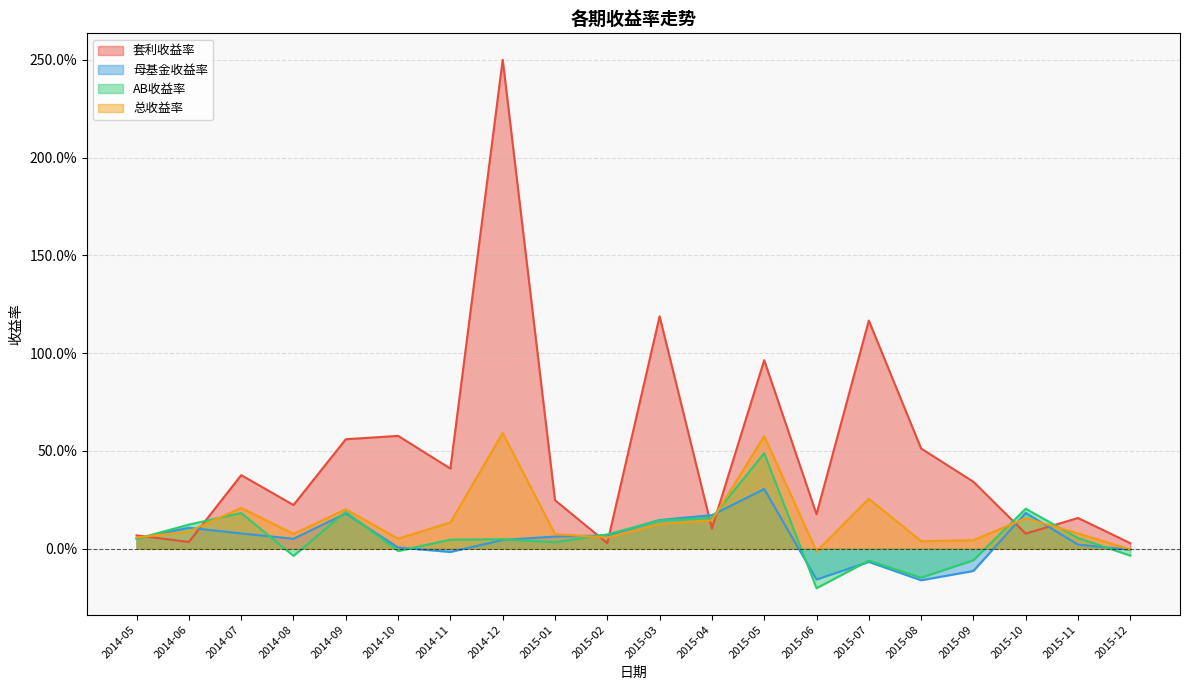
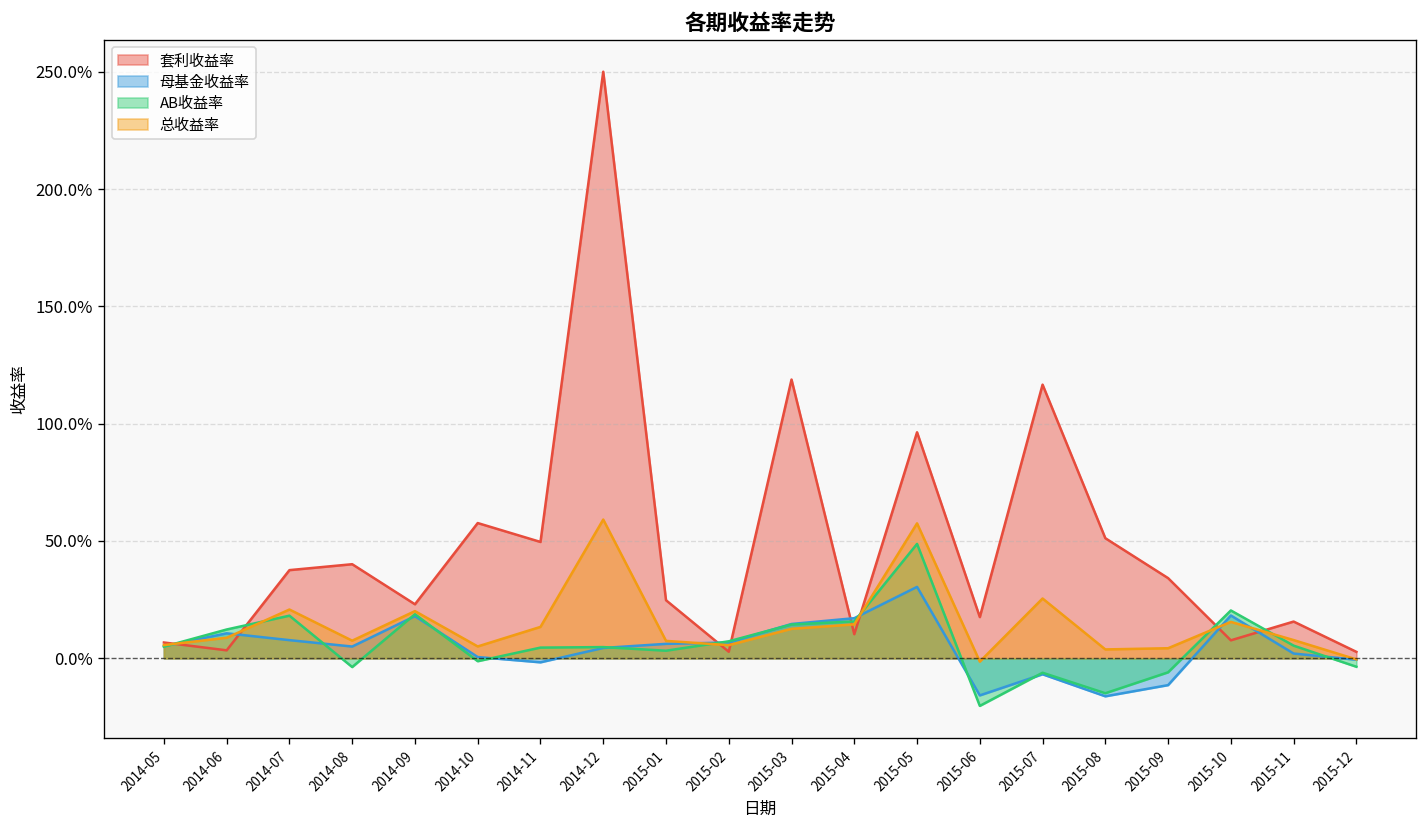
套利收益率, 2014-08: 22% -> 40%
套利收益率, 2014-09: 56% -> 23%
套利收益率, 2014-11: 41% -> 50%
